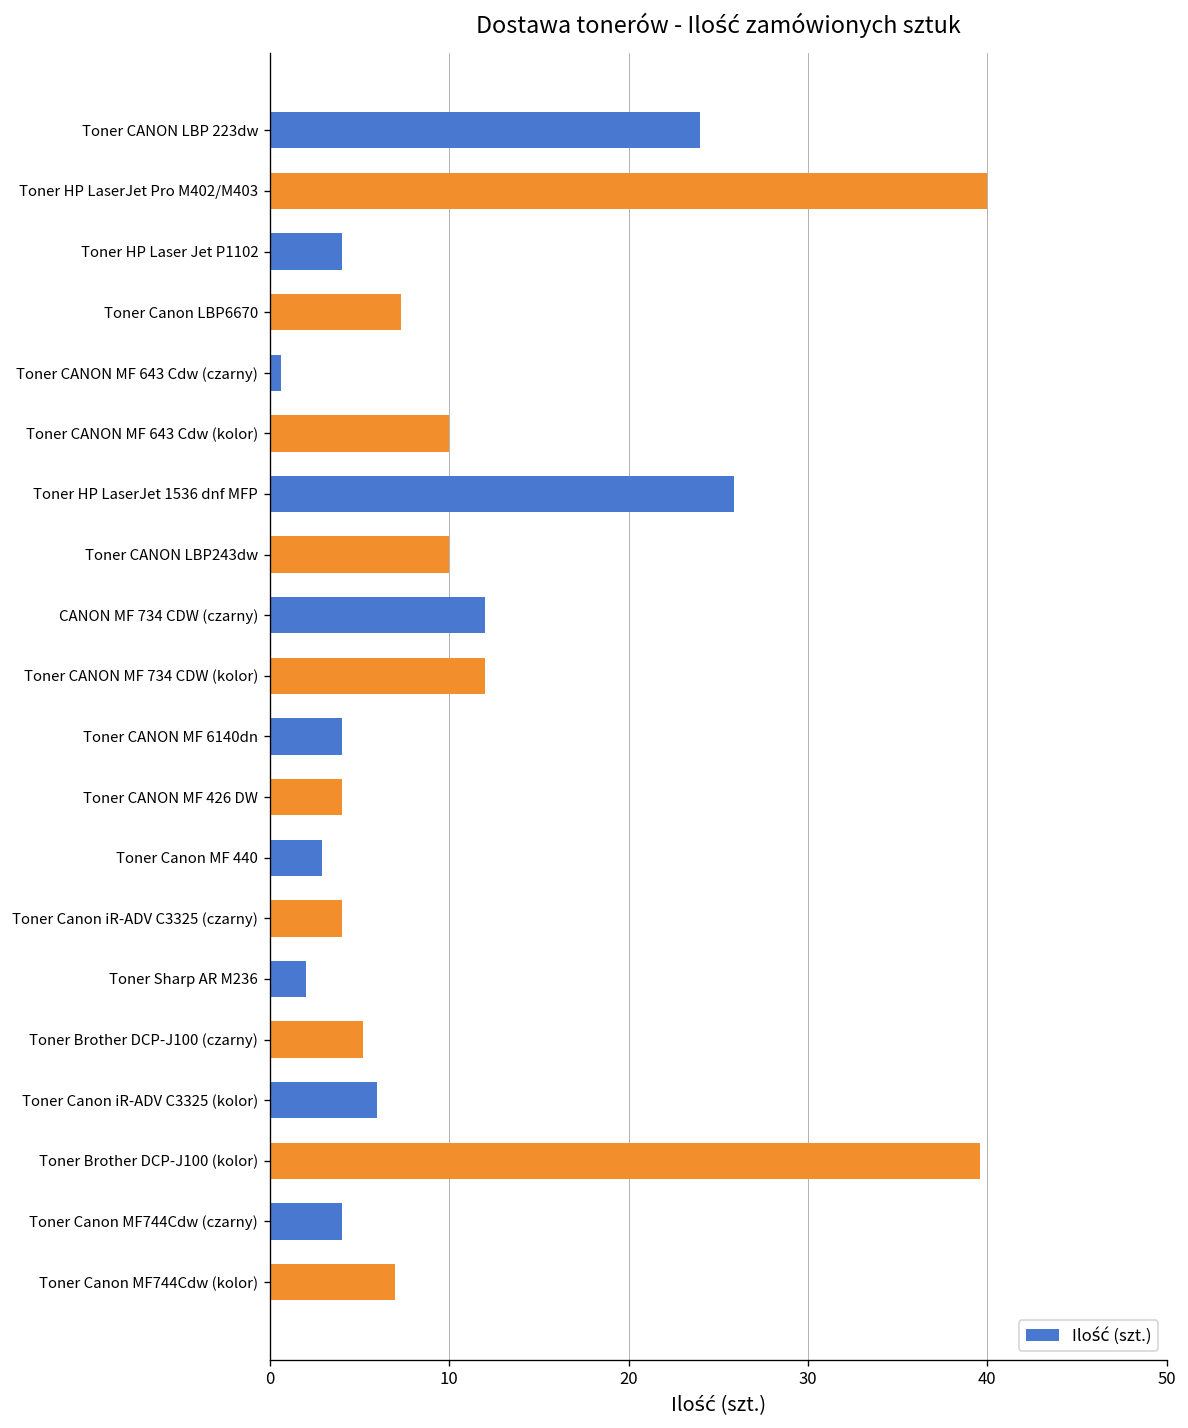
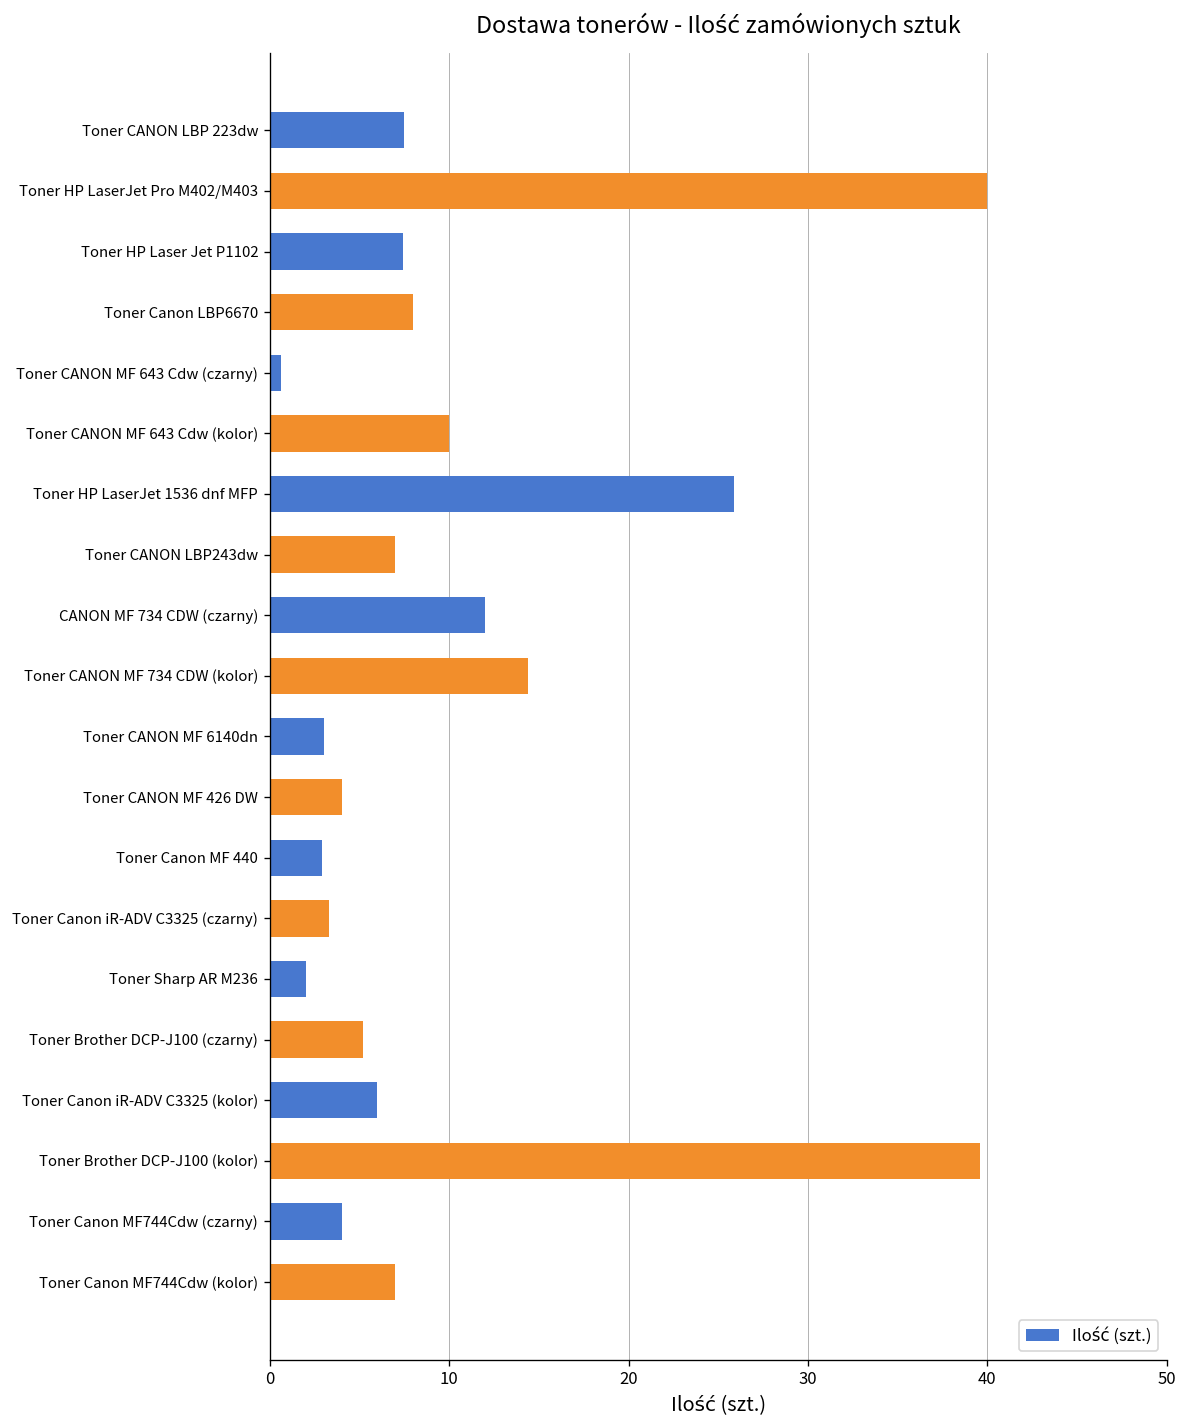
Toner CANON LBP 223dw: 24.0 -> 7.5
Toner HP Laser Jet P1102: 4.0 -> 7.4
Toner Canon LBP6670: 7.3 -> 8.0
Toner CANON LBP243dw: 10 -> 7
Toner CANON MF 734 CDW (kolor): 12.0 -> 14.4
Toner CANON MF 6140dn: 4 -> 3
Toner Canon iR-ADV C3325 (czarny): 4.0 -> 3.3
